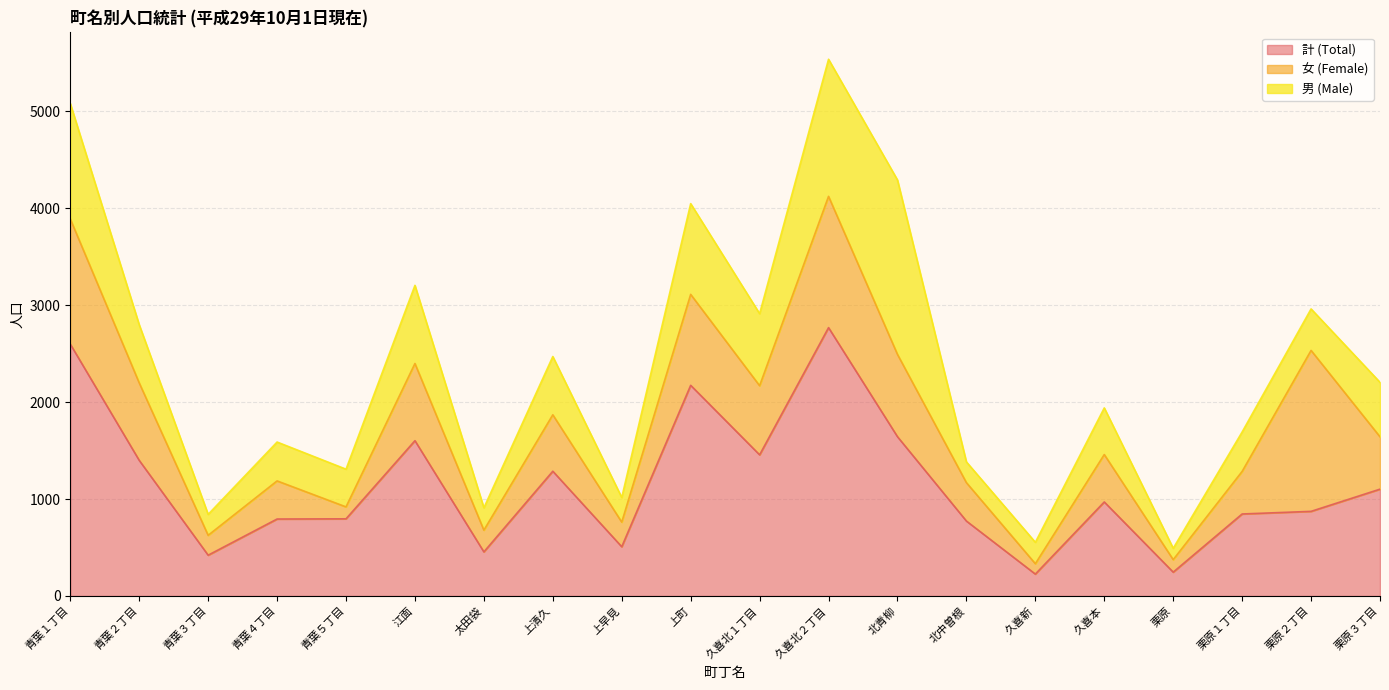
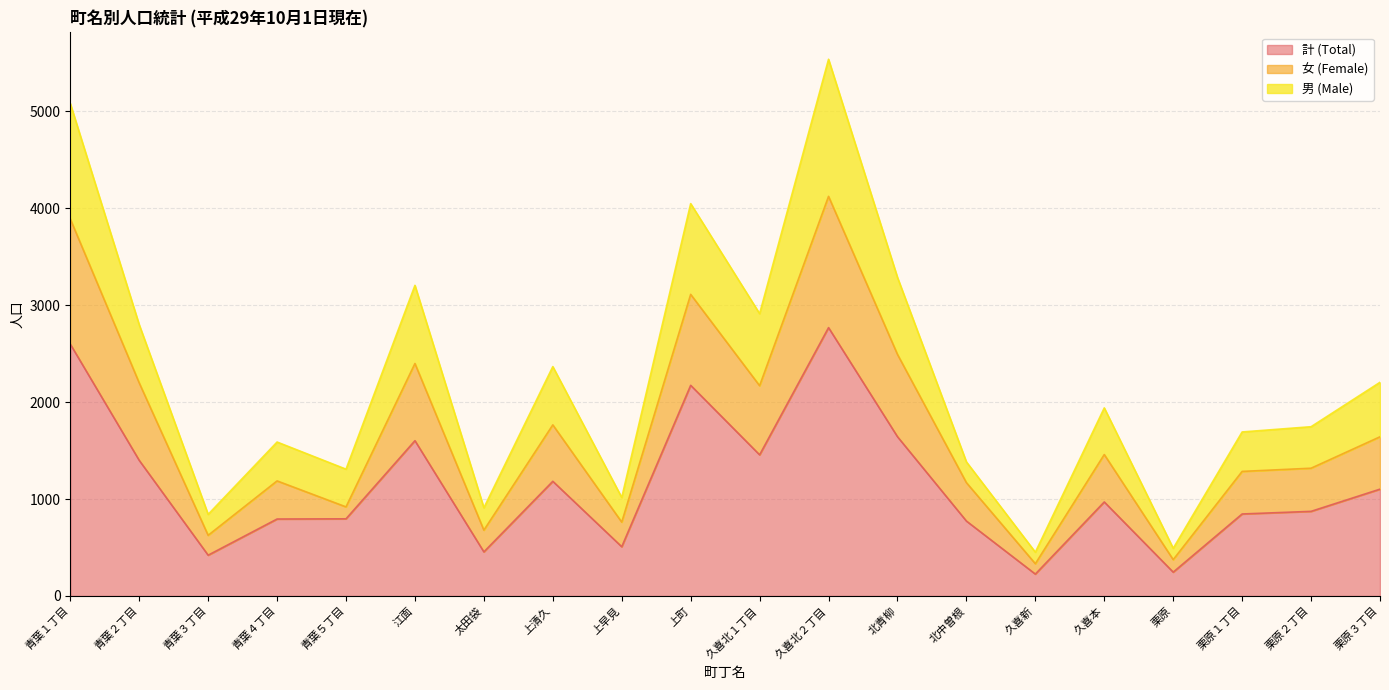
計 (Total), 上清久: 1300 -> 1200
男 (Male), 北青柳: 1800 -> 800
男 (Male), 久喜新: 200 -> 100
女 (Female), 栗原２丁目: 1700 -> 400
